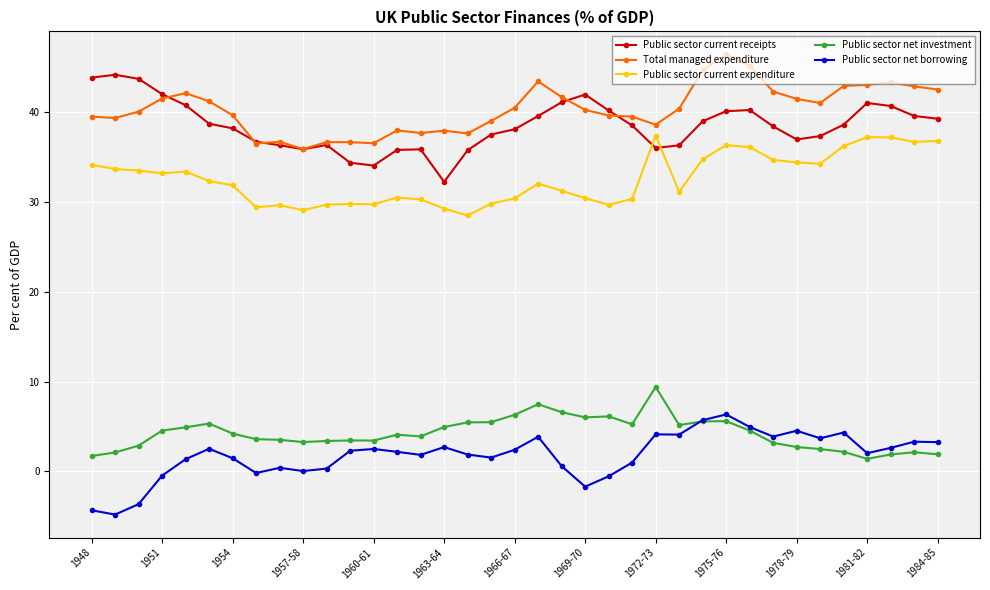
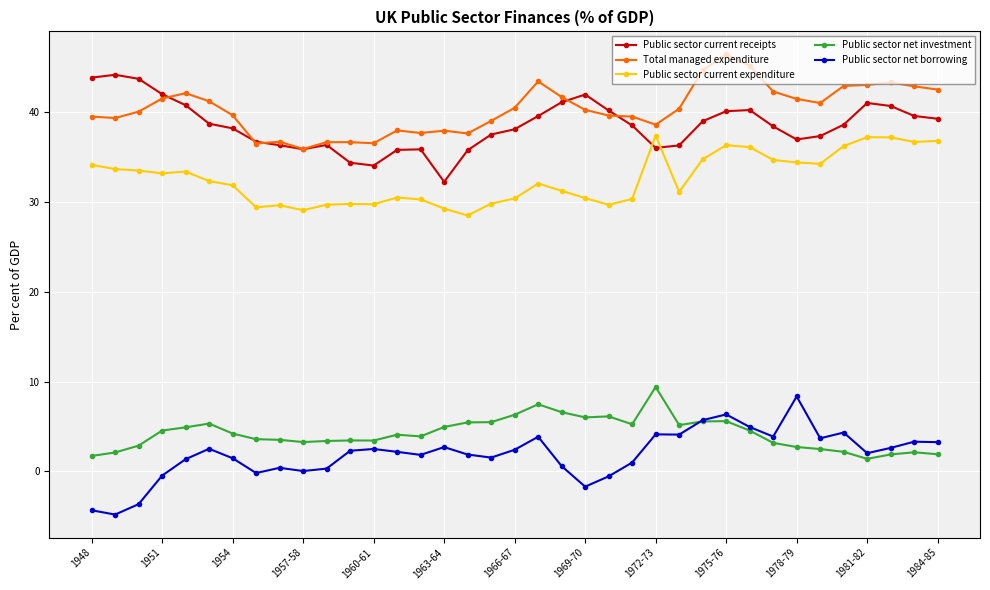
Public sector net borrowing, 1978-79: 5 -> 8
